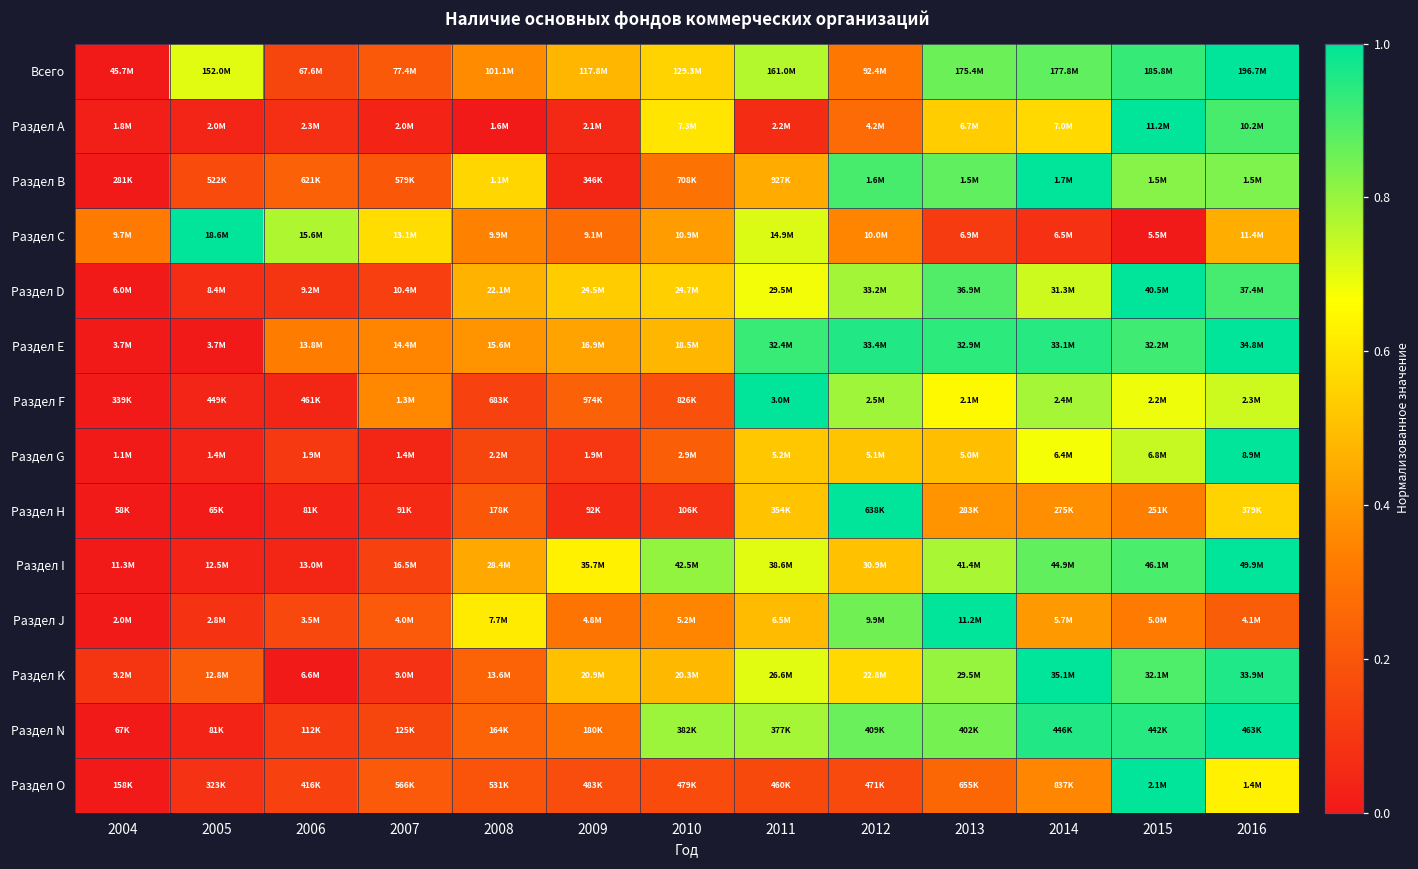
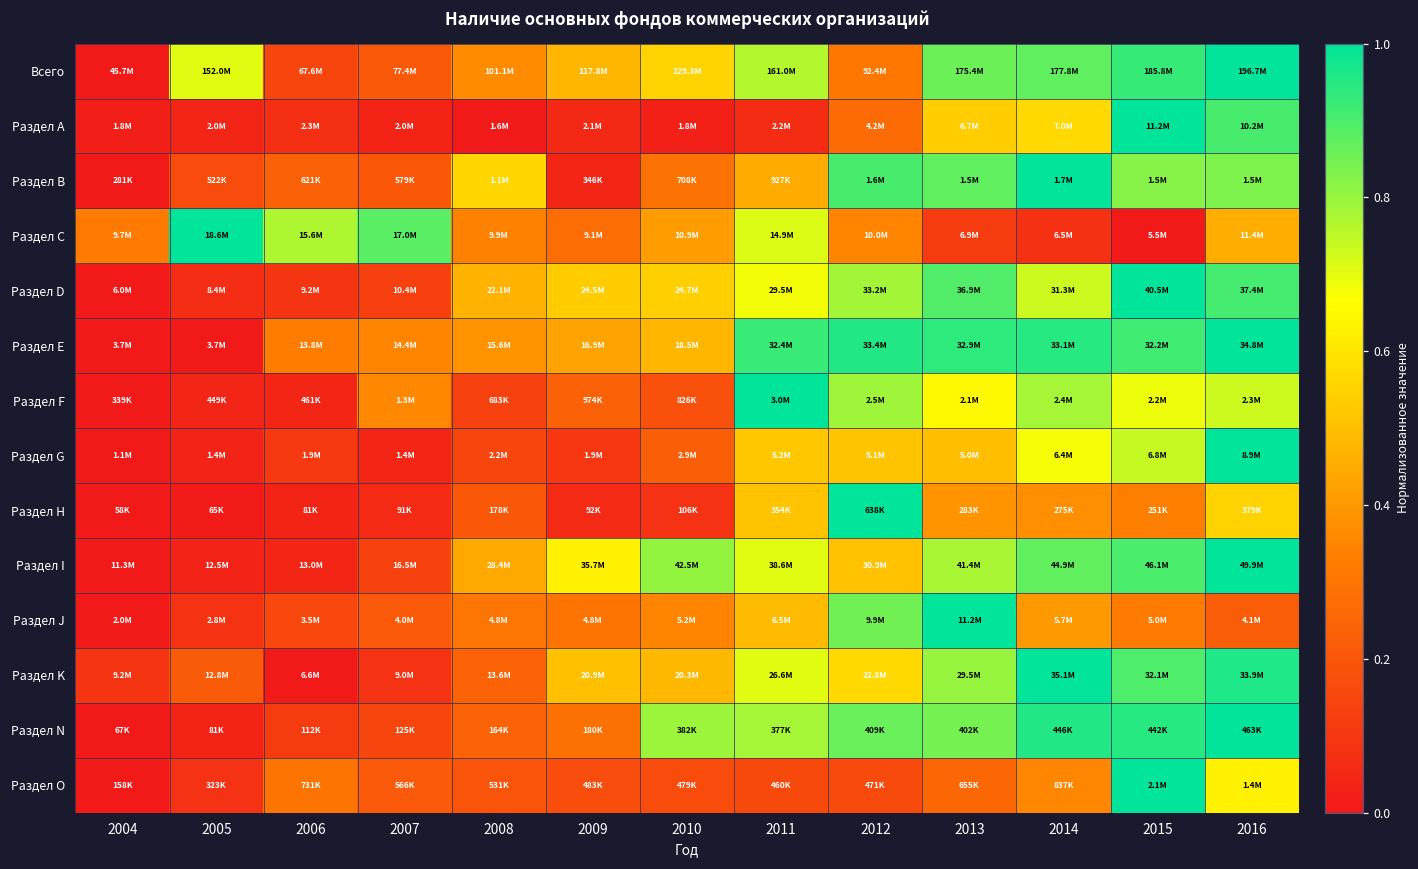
Раздел А, 2010: 7.3M -> 1.8M
Раздел С, 2007: 13.1M -> 17.0M
Раздел J, 2008: 7.7M -> 4.8M
Раздел O, 2006: 416K -> 731K
